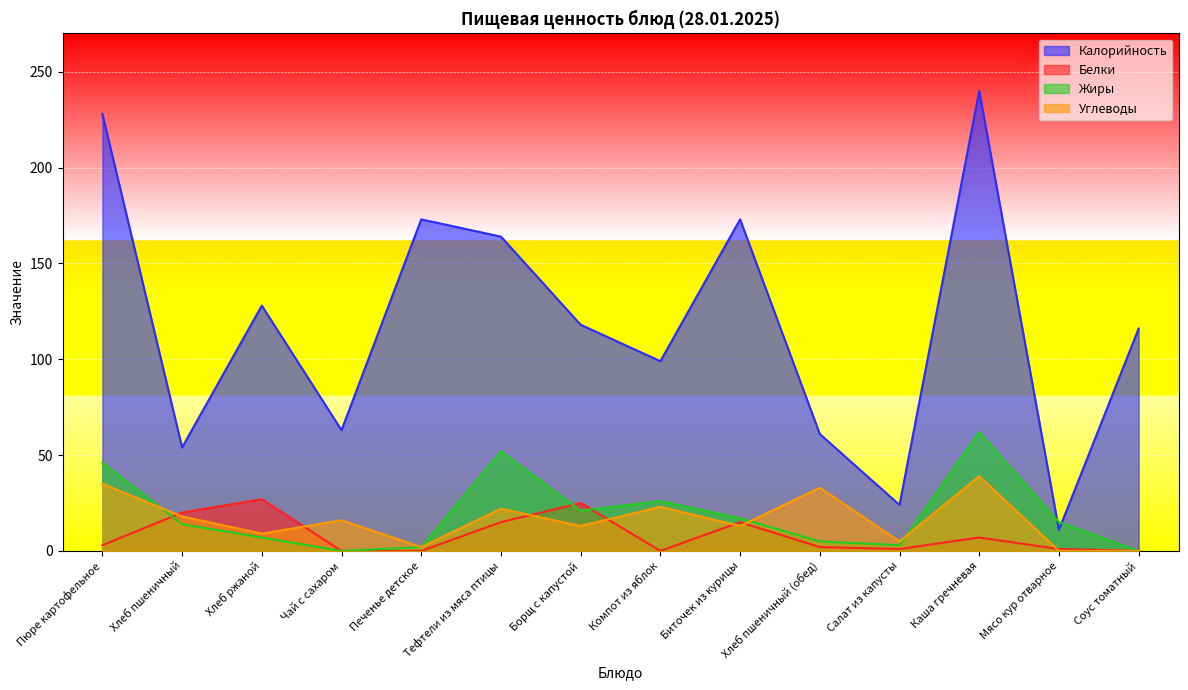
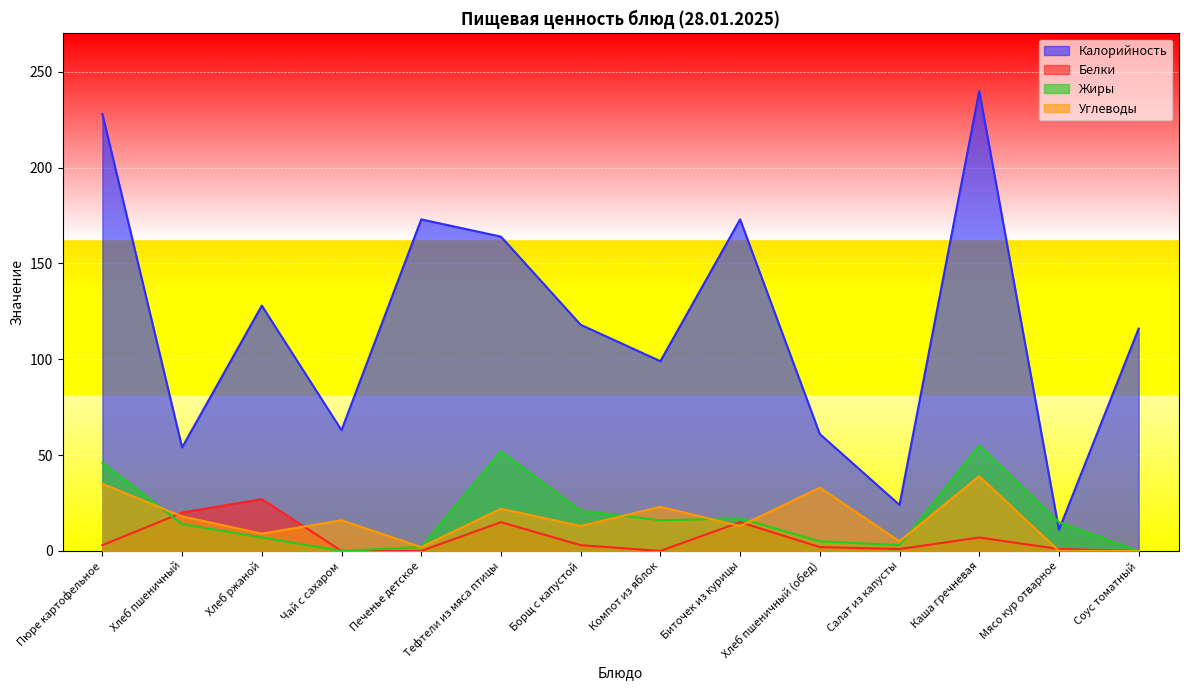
Белки, Борщ с капустой: 25 -> 3
Жиры, Компот из яблок: 26 -> 16
Жиры, Каша гречневая: 62 -> 55
